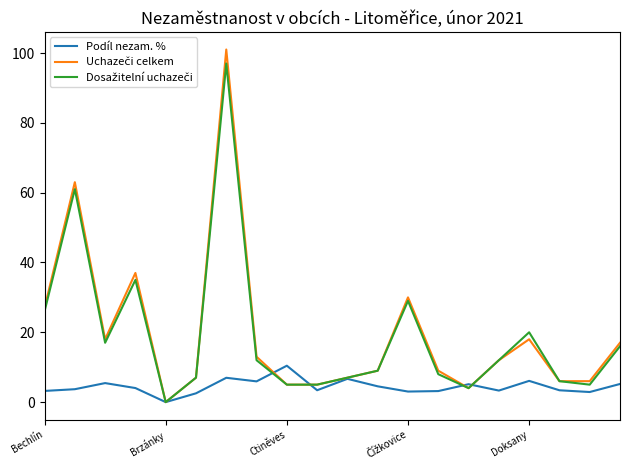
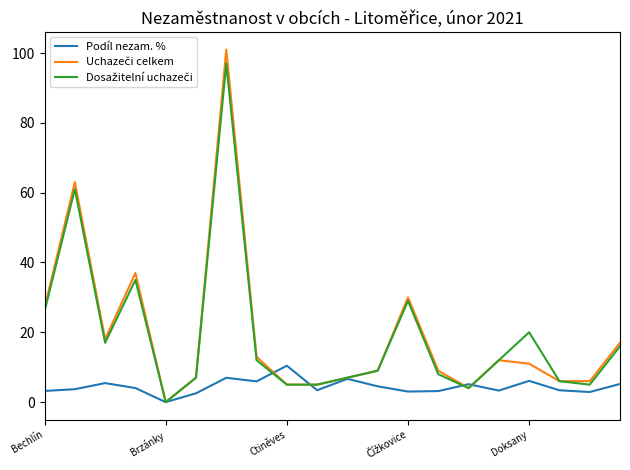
Uchazeči celkem, Doksany: 18 -> 11
